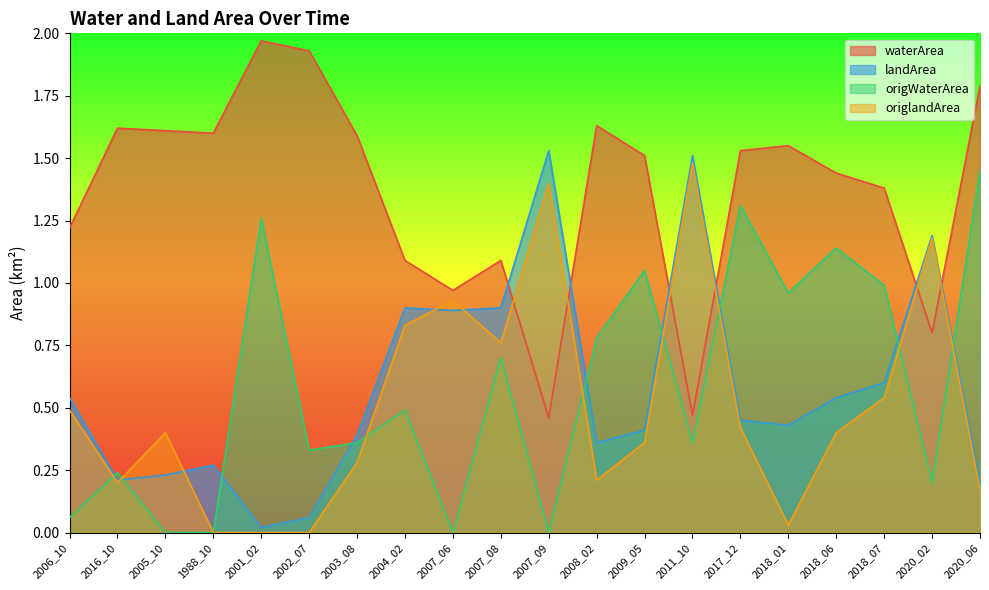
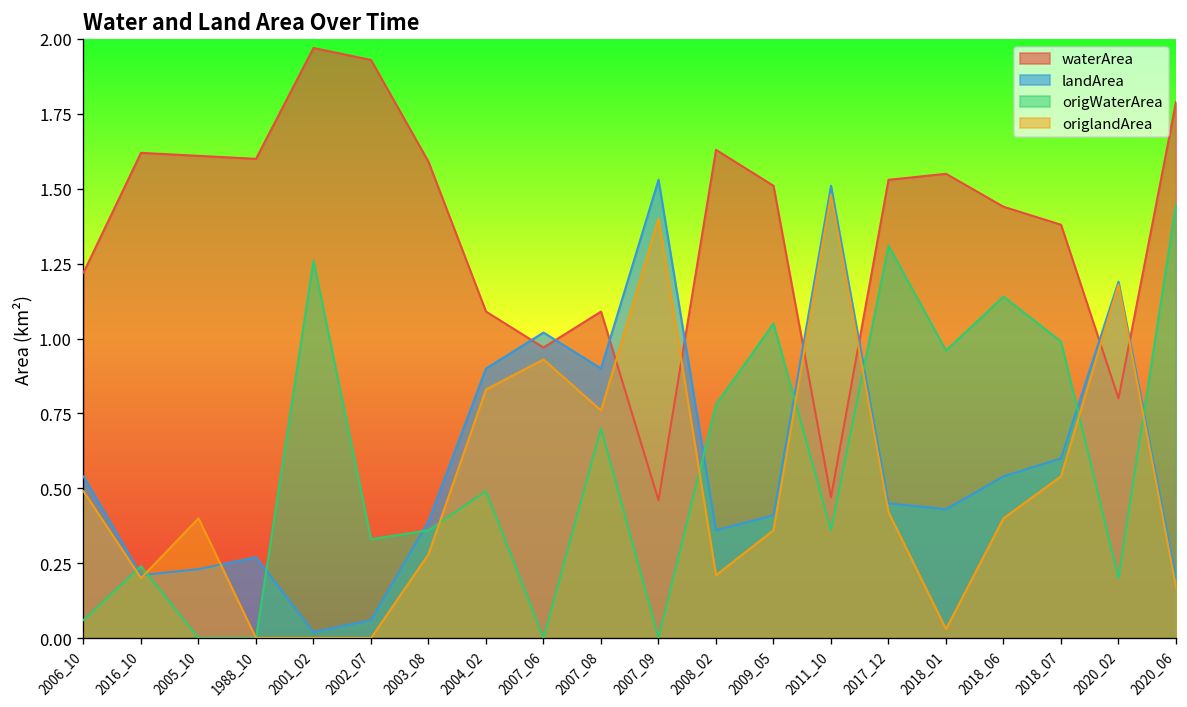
landArea, 2007_06: 0.89 -> 1.02
